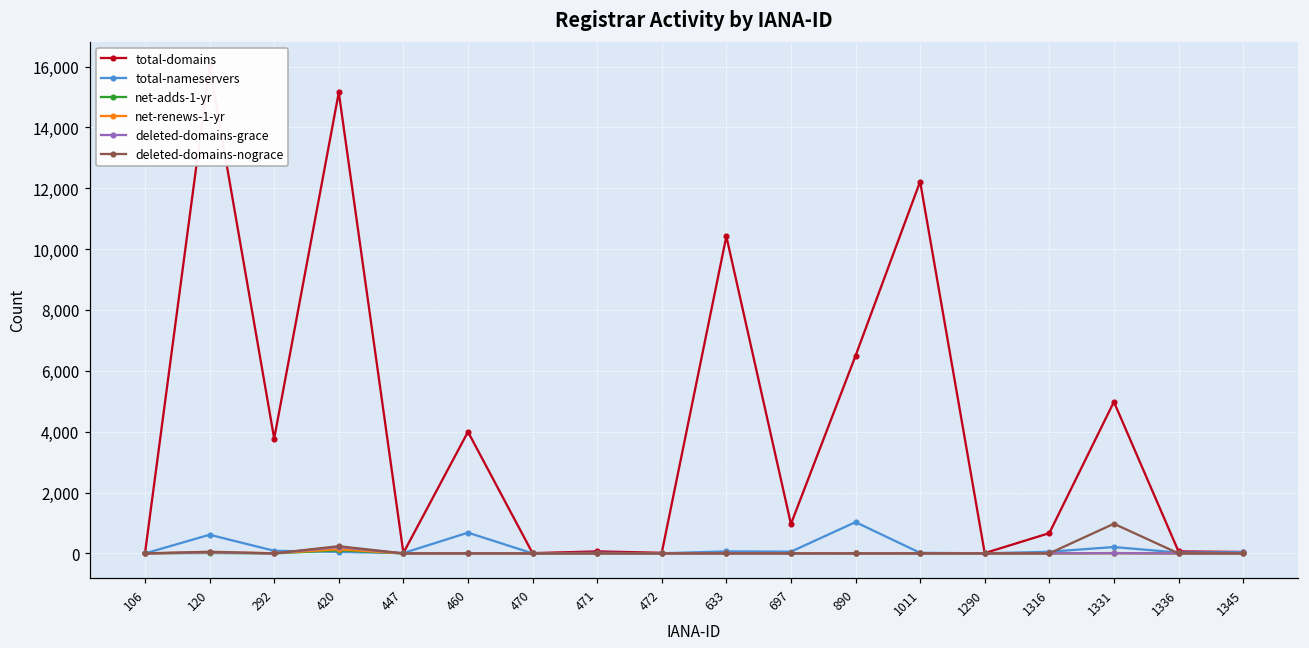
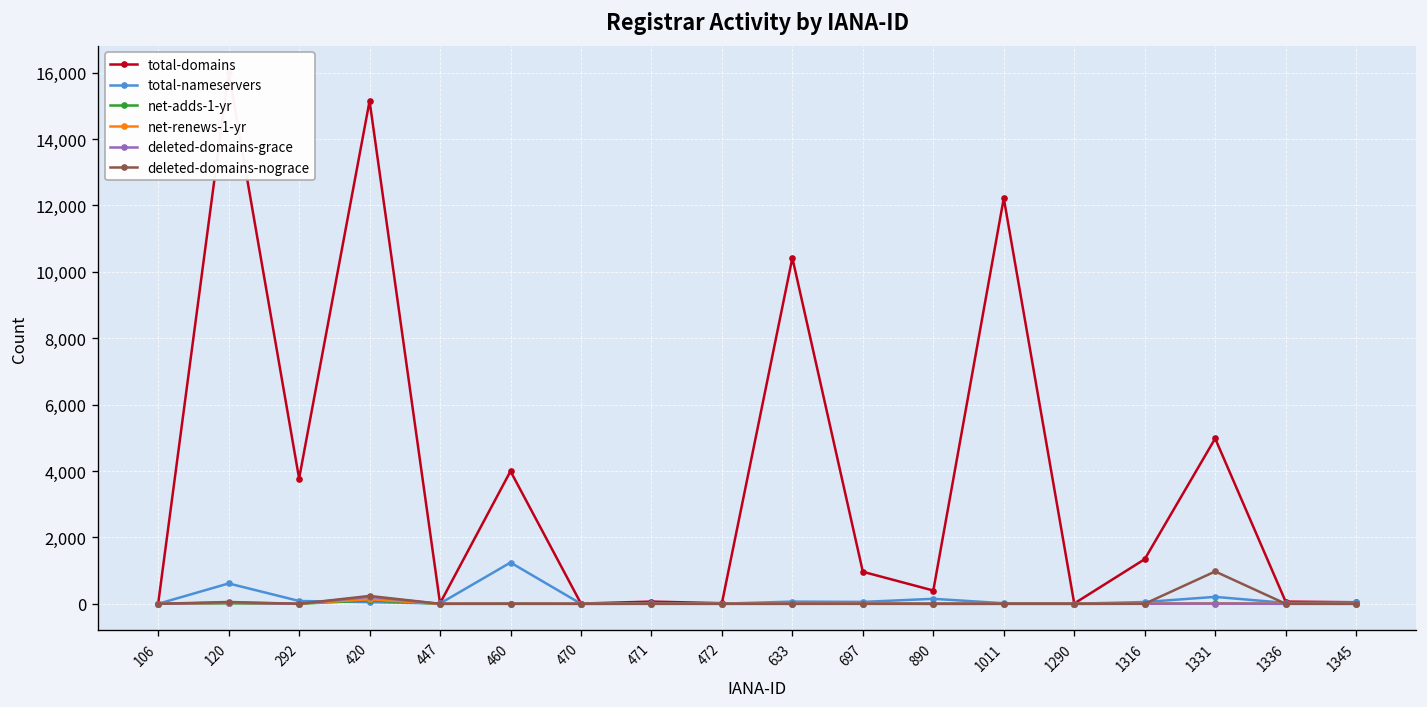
total-nameservers, 460: 700 -> 1,200
total-domains, 890: 6,500 -> 400
total-nameservers, 890: 1,000 -> 200
total-domains, 1316: 700 -> 1,300
